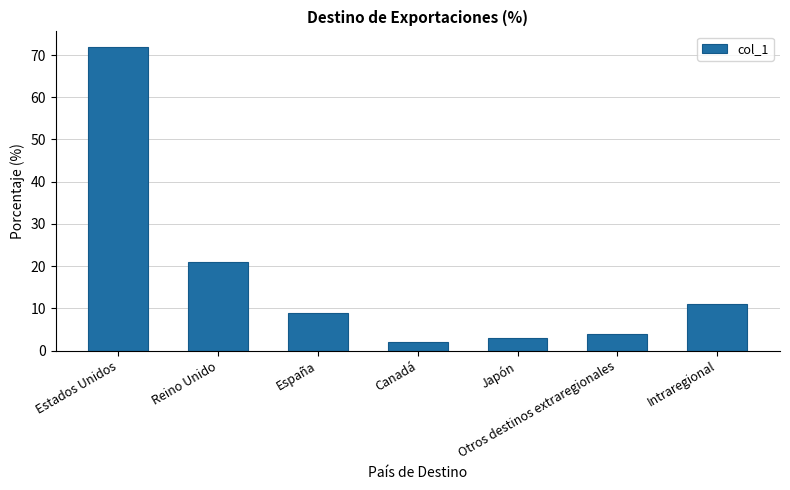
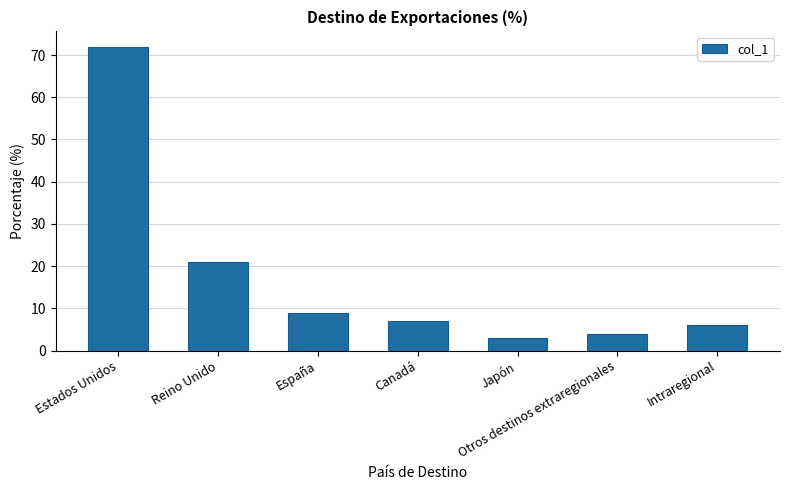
Canadá: 2 -> 7
Intraregional: 11 -> 6
